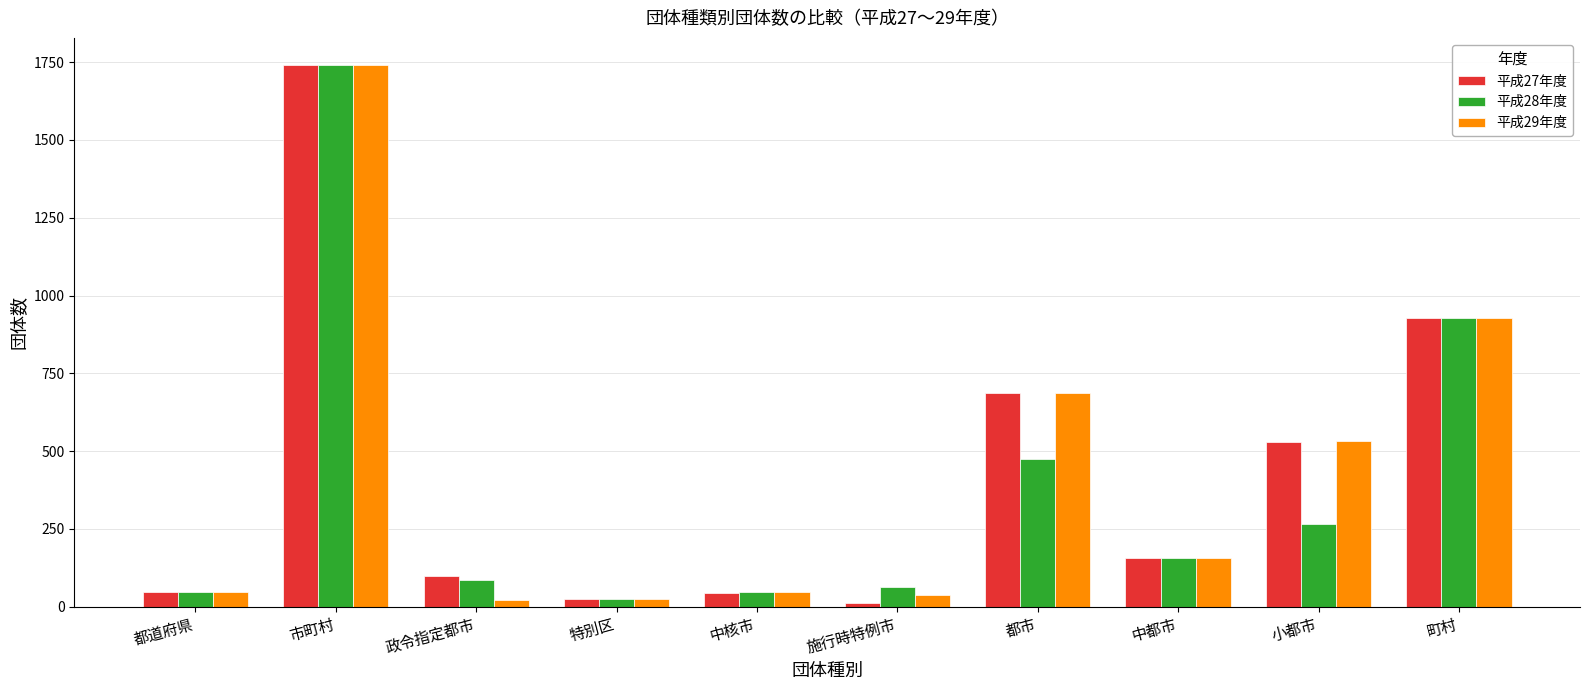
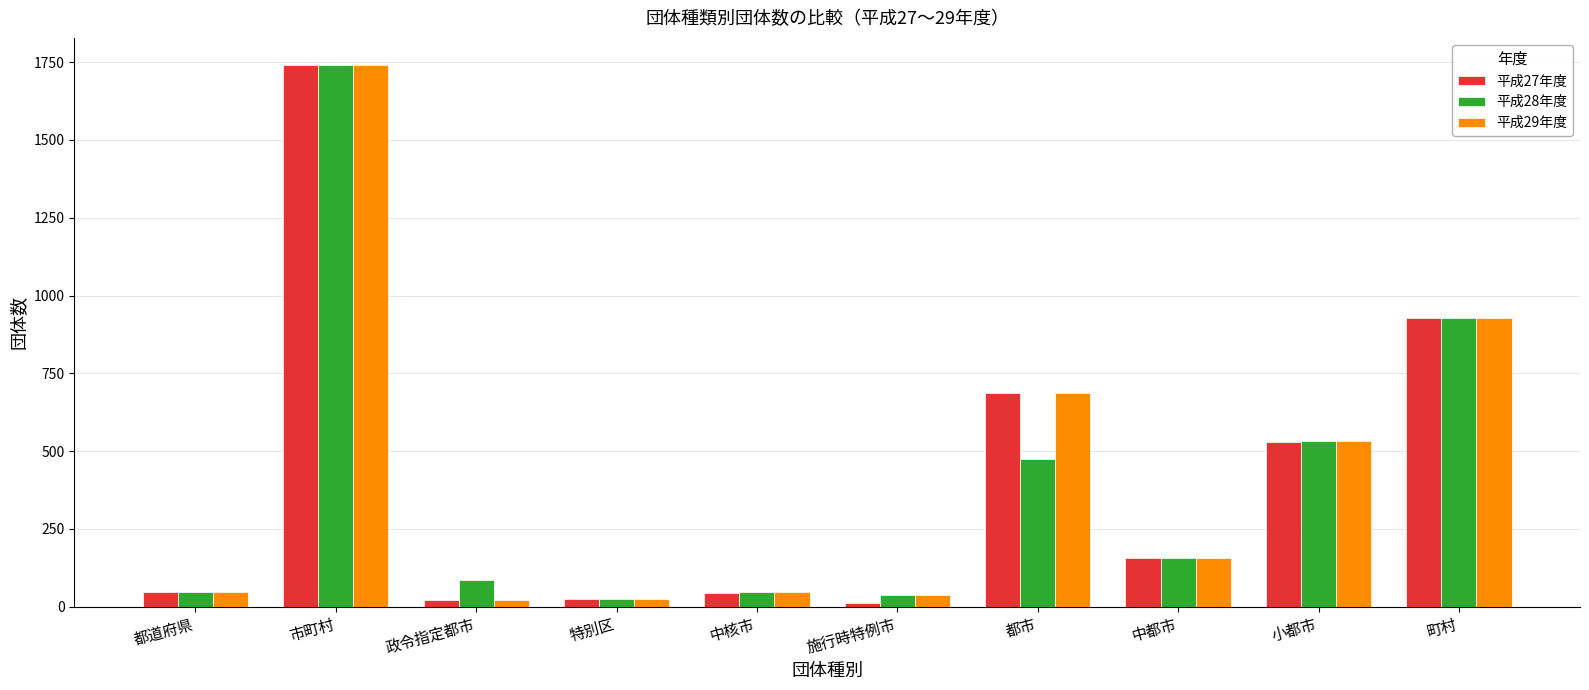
平成27年度, 政令指定都市: 100 -> 20
平成28年度, 施行時特例市: 60 -> 40
平成28年度, 小都市: 270 -> 530
